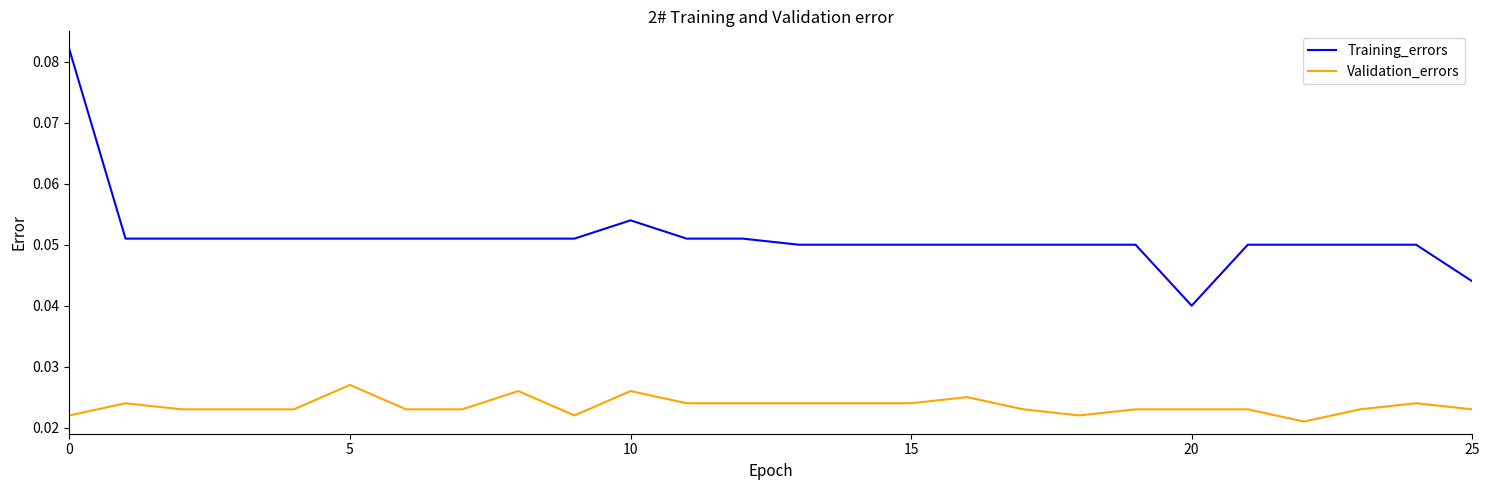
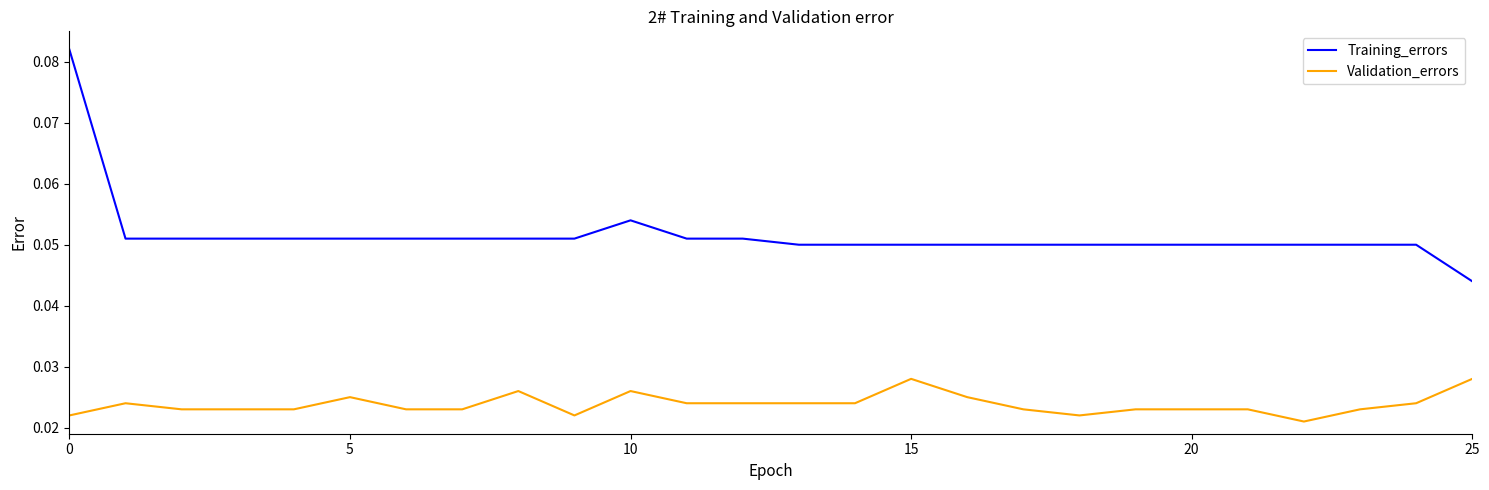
Validation_errors, 5: 0.027 -> 0.025
Validation_errors, 15: 0.024 -> 0.028
Training_errors, 20: 0.04 -> 0.05
Validation_errors, 25: 0.023 -> 0.028
